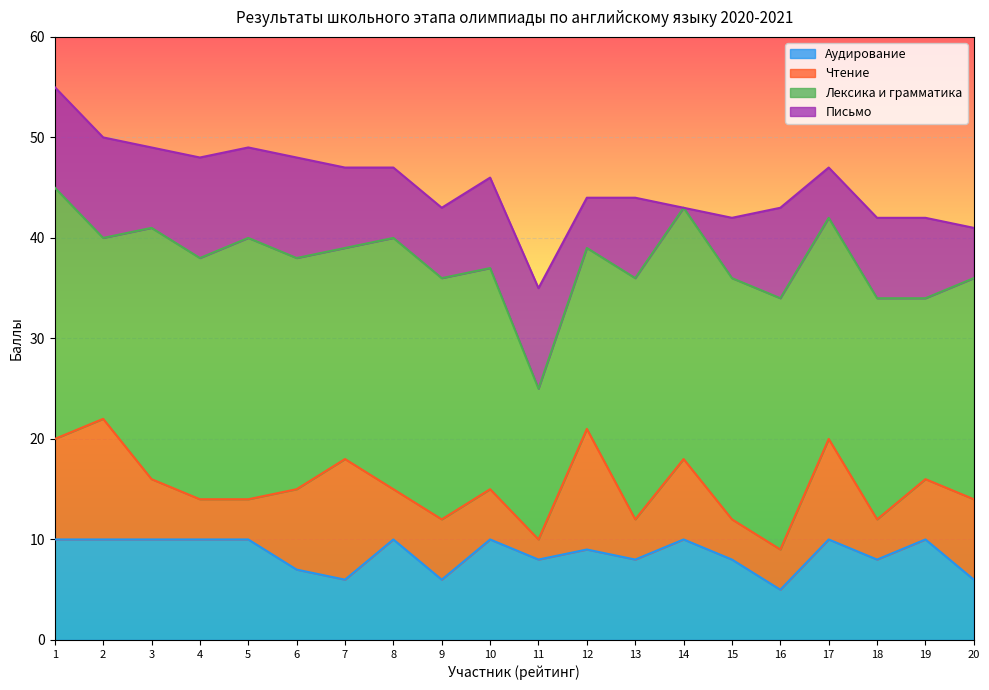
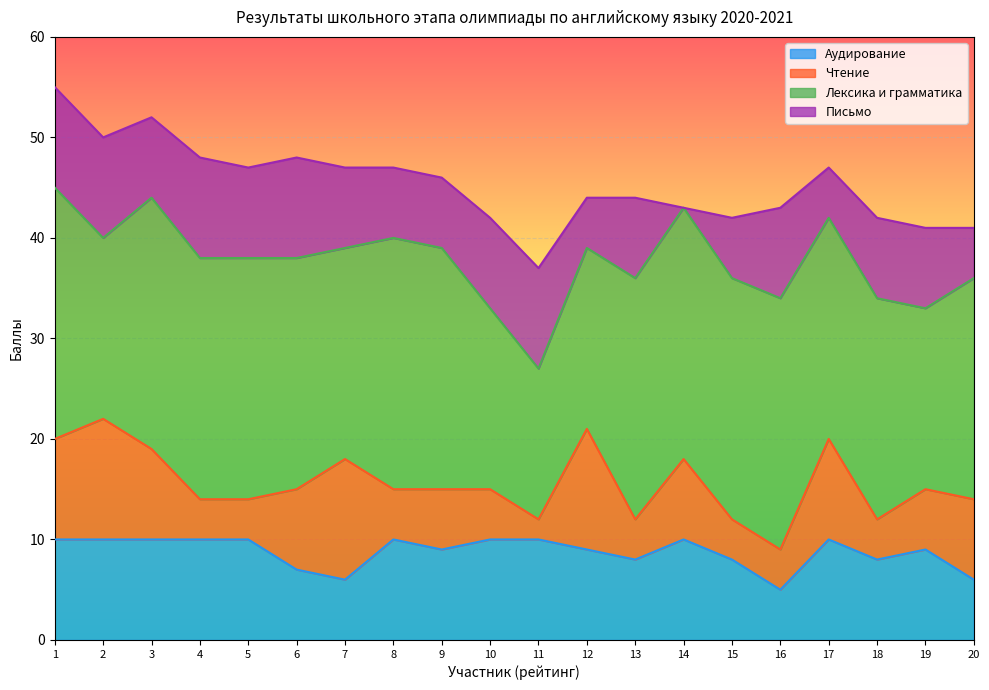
Чтение, 3: 6 -> 9
Лексика и грамматика, 5: 26 -> 24
Аудирование, 9: 6 -> 9
Лексика и грамматика, 10: 22 -> 18
Аудирование, 11: 8 -> 10
Аудирование, 19: 10 -> 9
